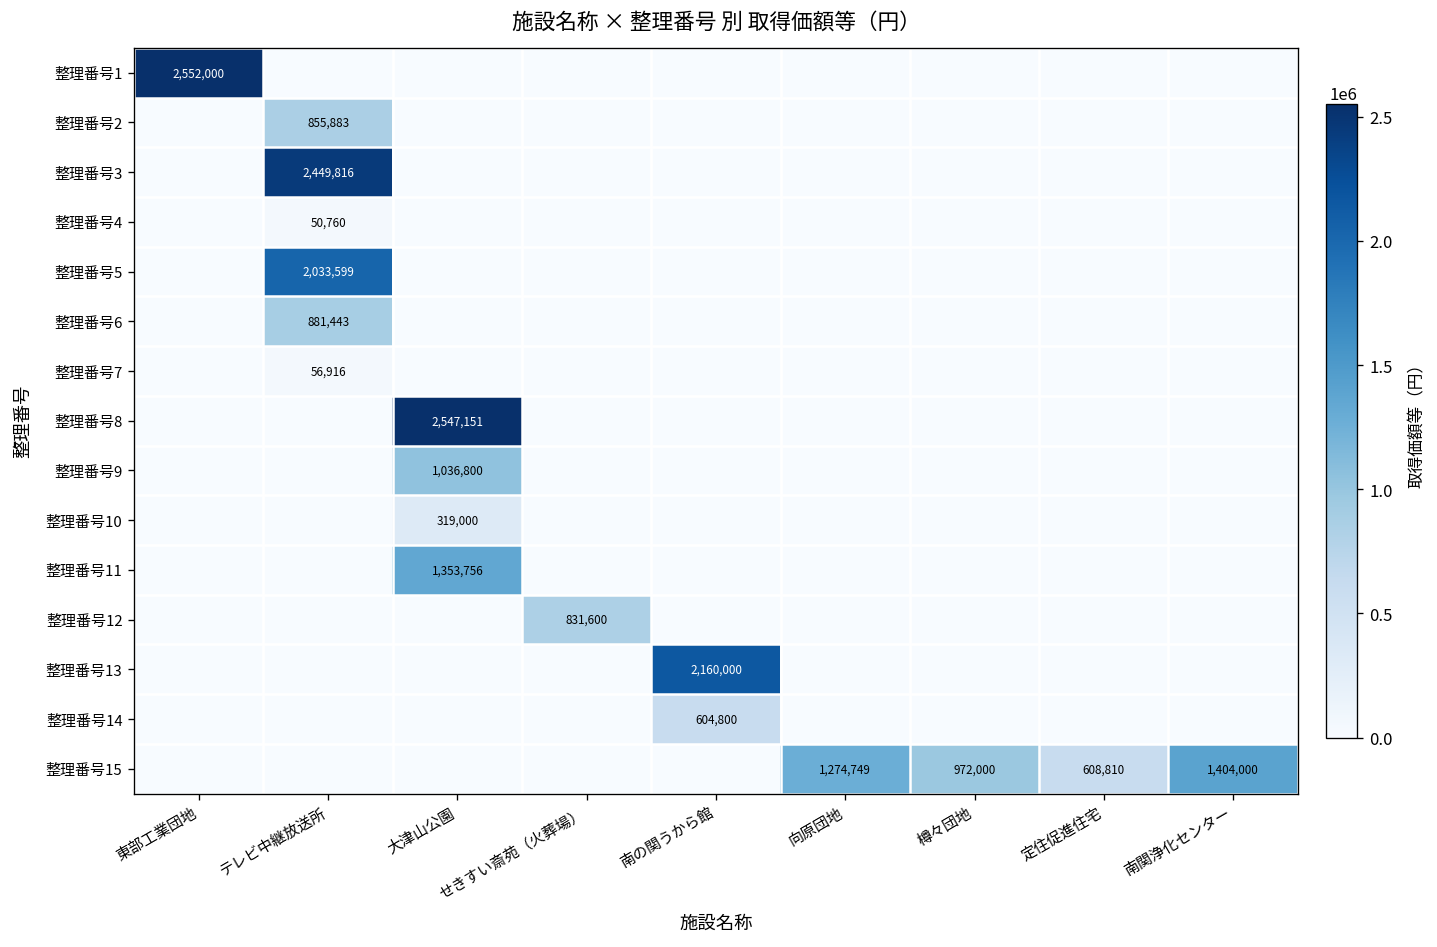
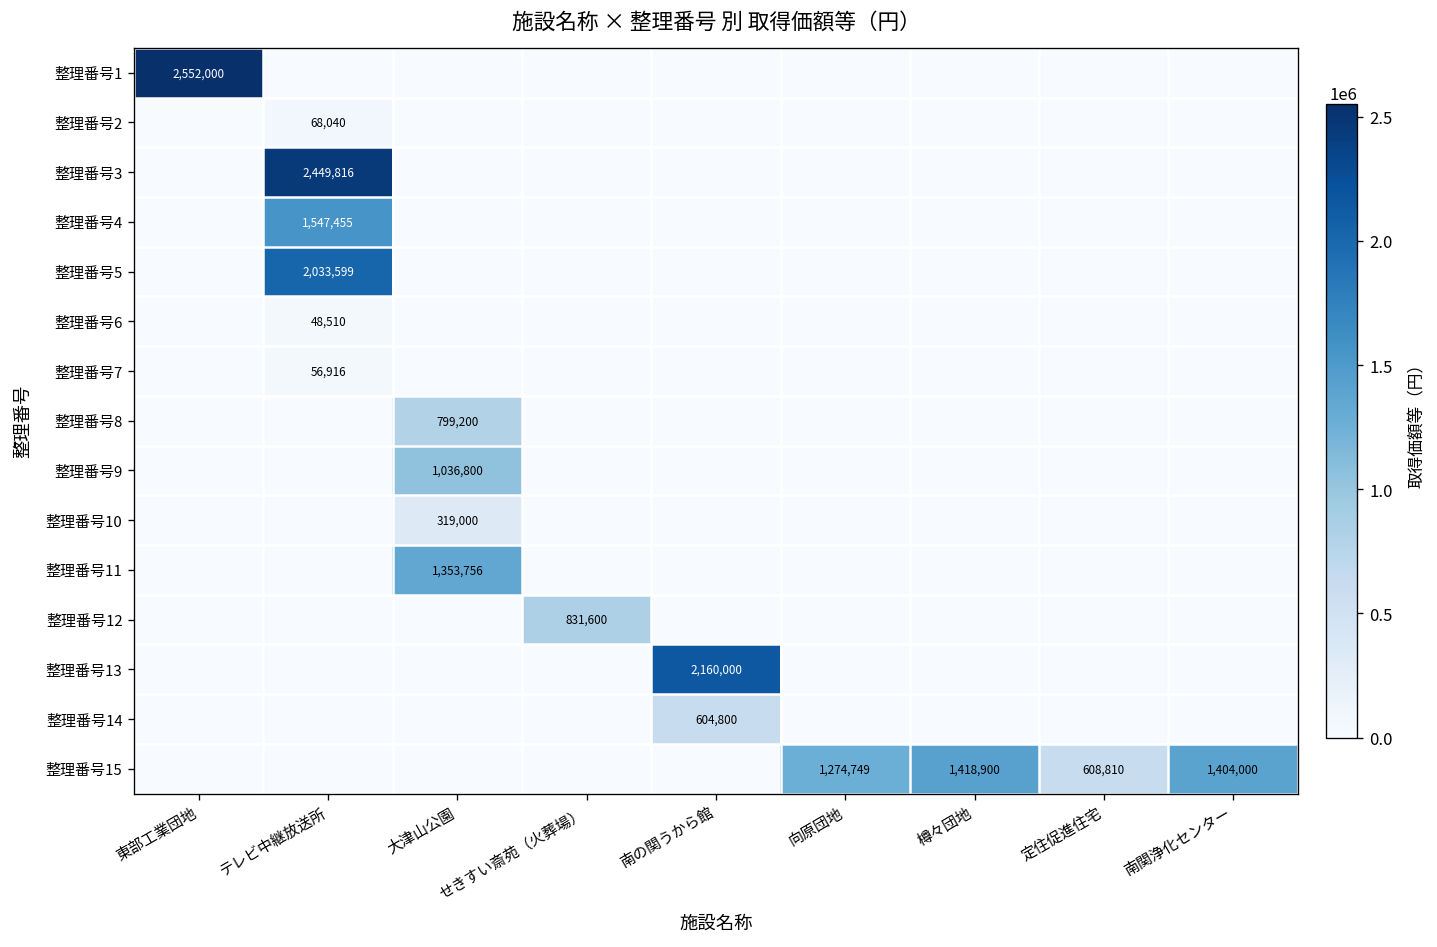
整理番号2, テレビ中継放送所: 855,883 -> 68,040
整理番号4, テレビ中継放送所: 50,760 -> 1,547,455
整理番号6, テレビ中継放送所: 881,443 -> 48,510
整理番号8, 大津山公園: 2,547,151 -> 799,200
整理番号15, 樽々団地: 972,000 -> 1,418,900
